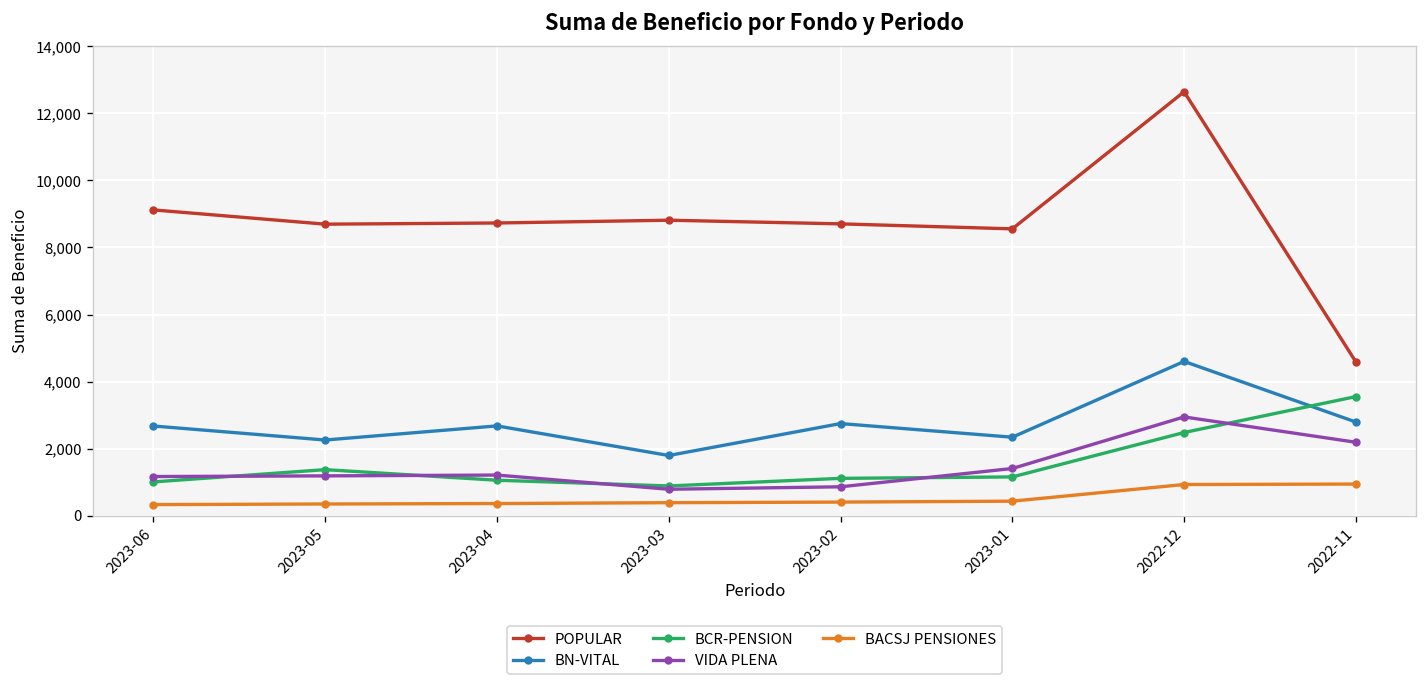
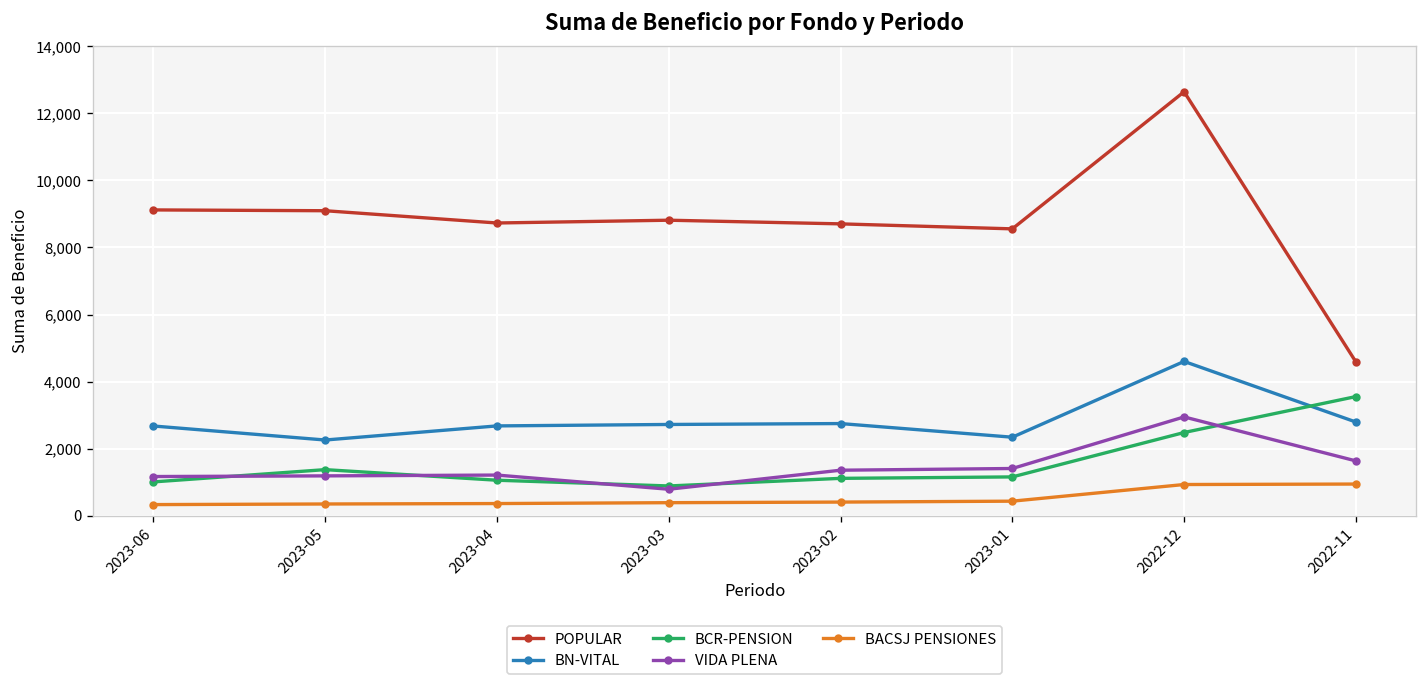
POPULAR, 2023-05: 8,700 -> 9,100
BN-VITAL, 2023-03: 1,800 -> 2,700
VIDA PLENA, 2023-02: 900 -> 1,400
VIDA PLENA, 2022-11: 2,200 -> 1,600
